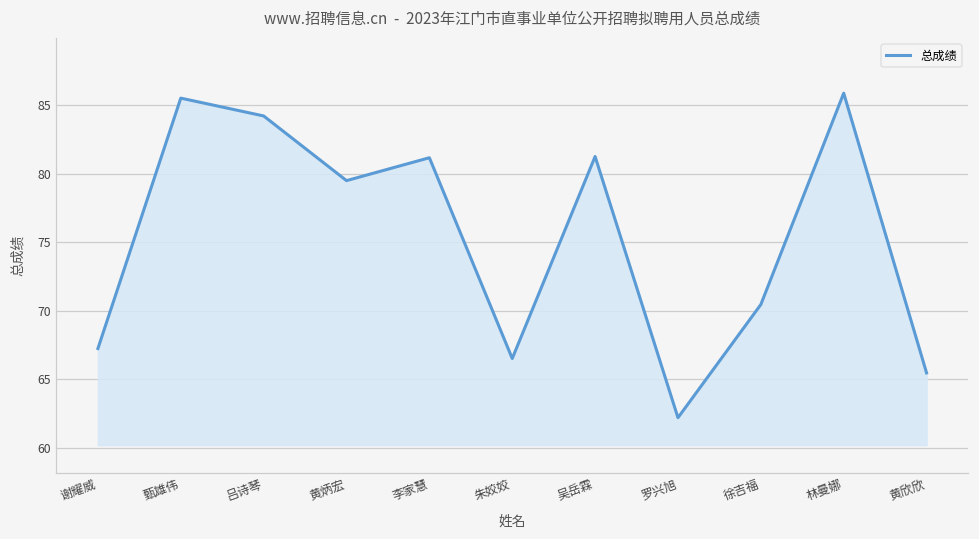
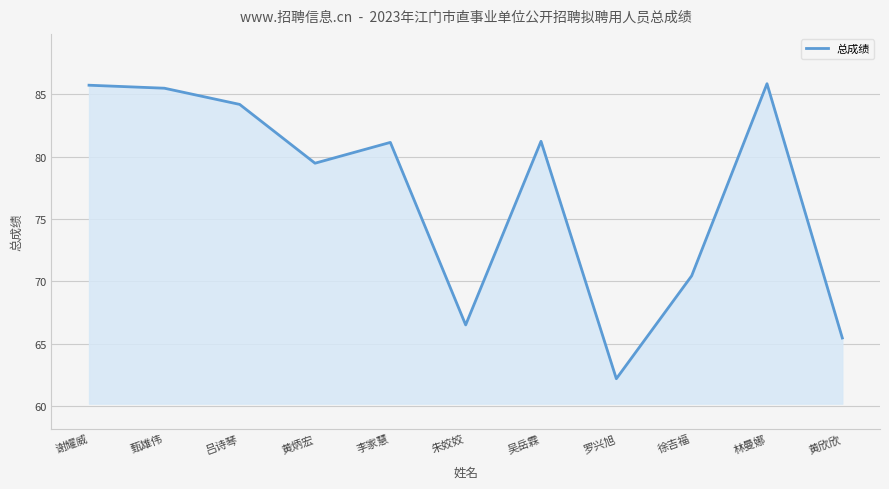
谢耀威: 67.2 -> 85.7
